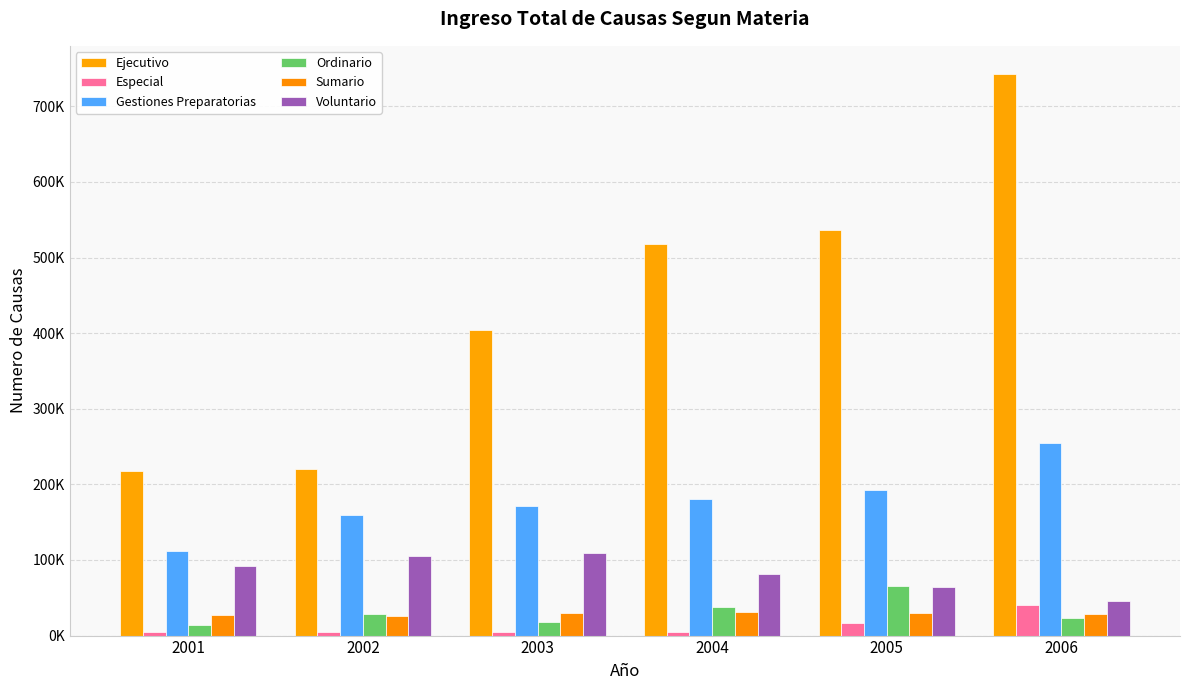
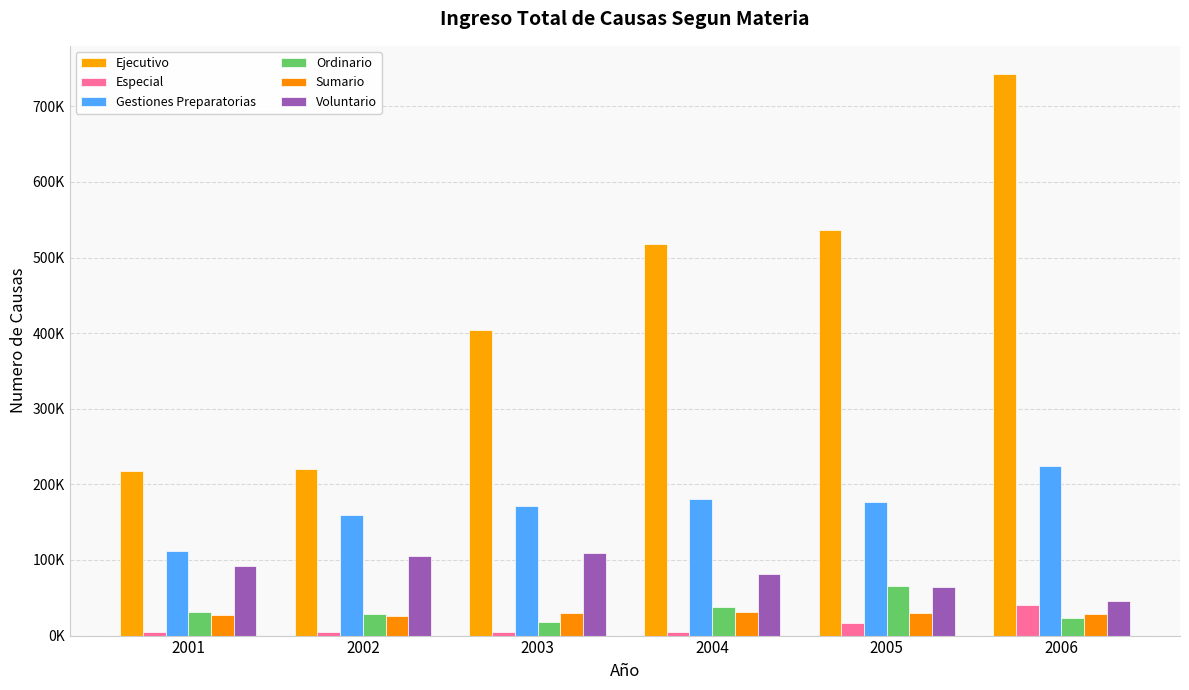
Ordinario, 2001: 10000 -> 30000
Gestiones Preparatorias, 2005: 190000 -> 180000
Gestiones Preparatorias, 2006: 250000 -> 220000
